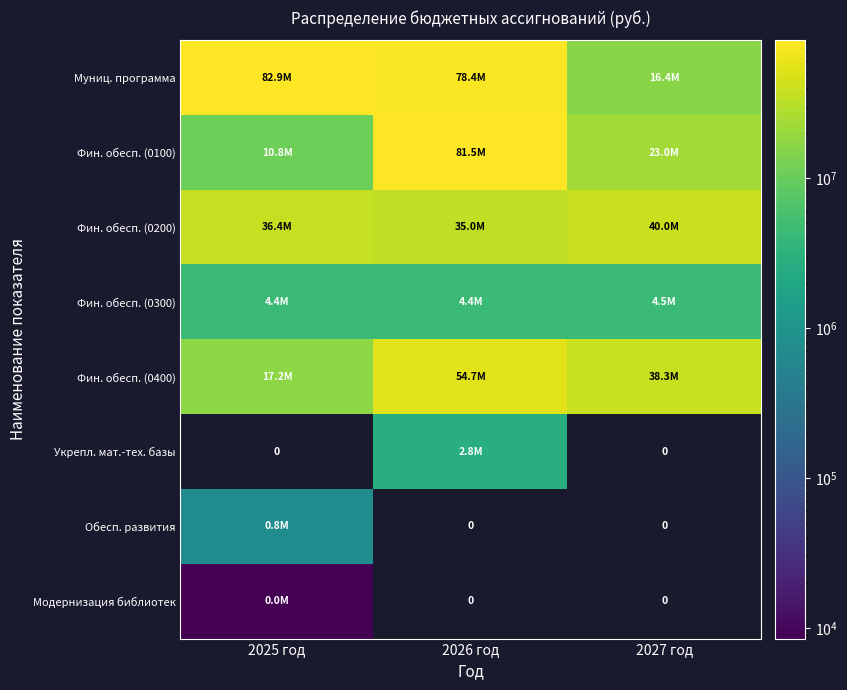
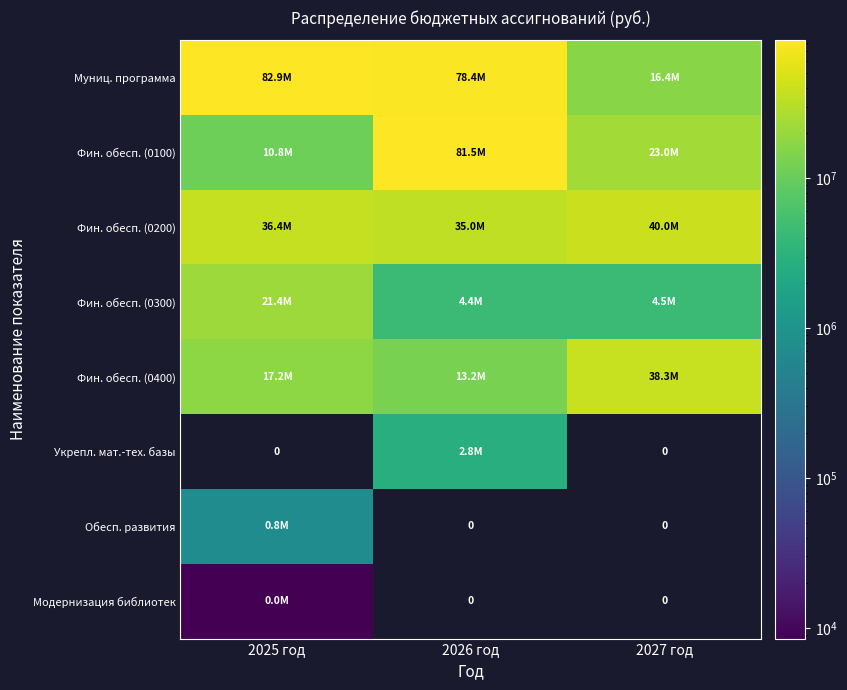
Фин. обесп. (0300), 2025 год: 4.4M -> 21.4M
Фин. обесп. (0400), 2026 год: 54.7M -> 13.2M
